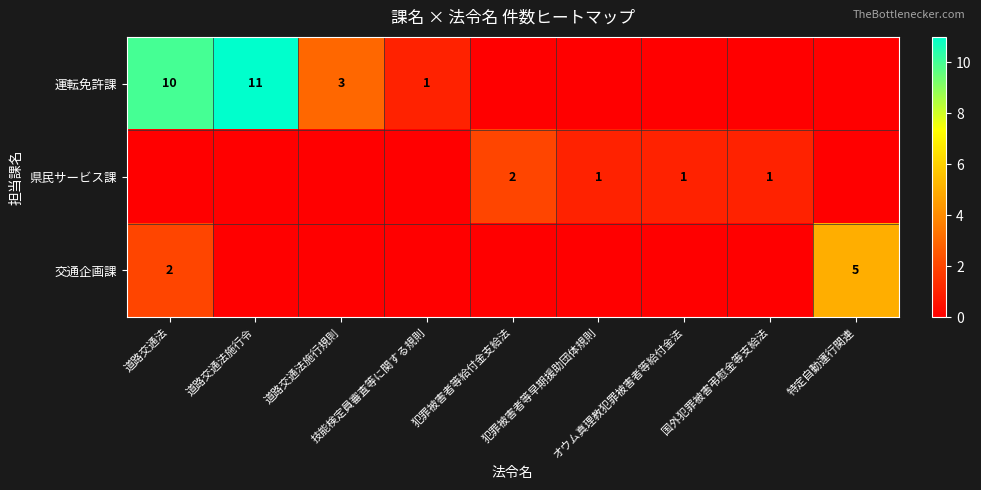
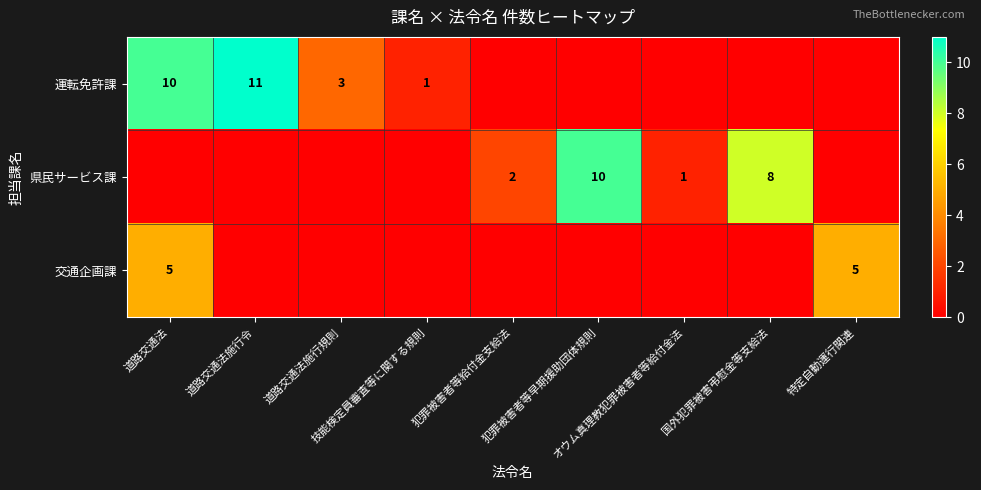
県民サービス課, 犯罪被害者等早期援助団体規則: 1 -> 10
県民サービス課, 国外犯罪被害弔慰金等支給法: 1 -> 8
交通企画課, 道路交通法: 2 -> 5
